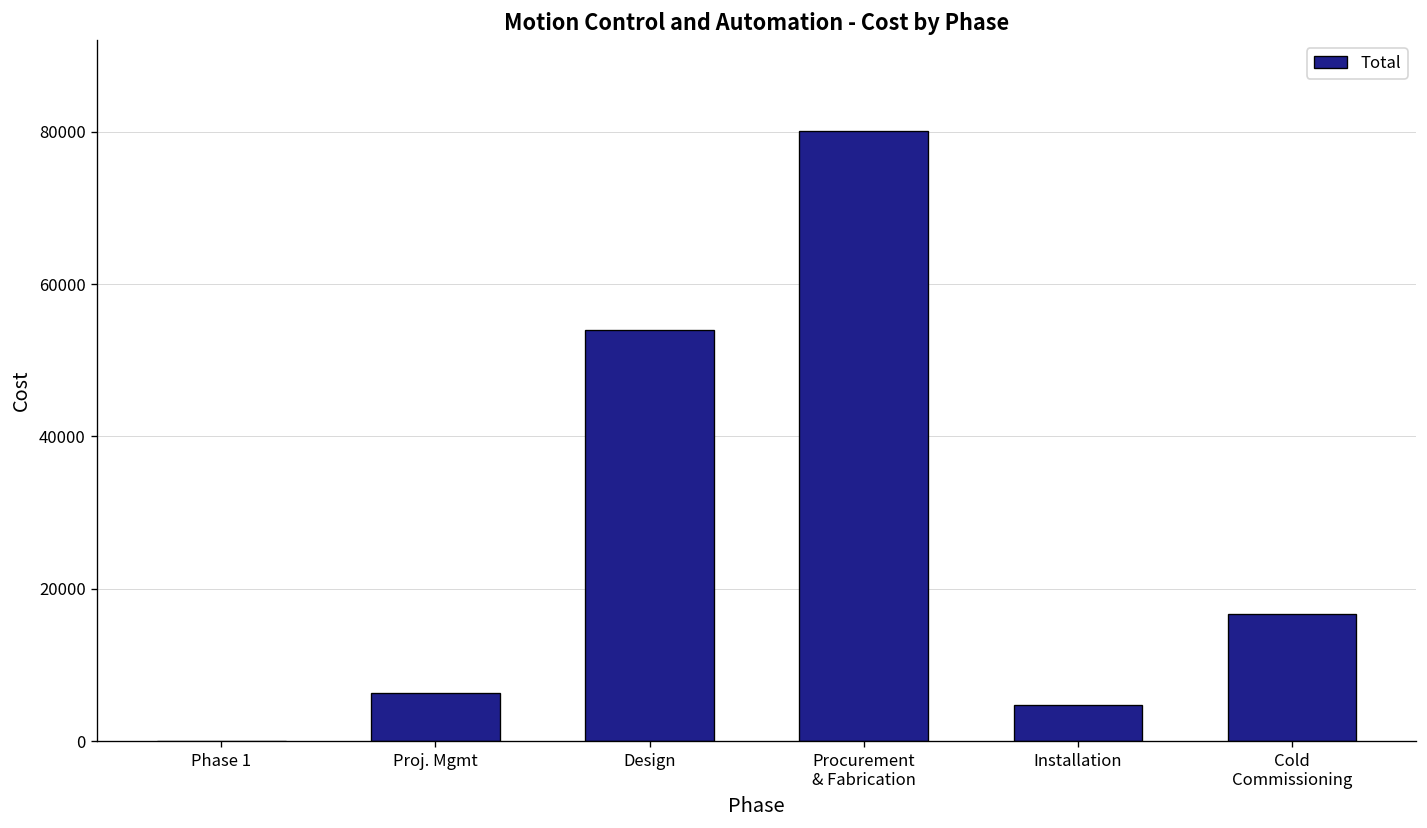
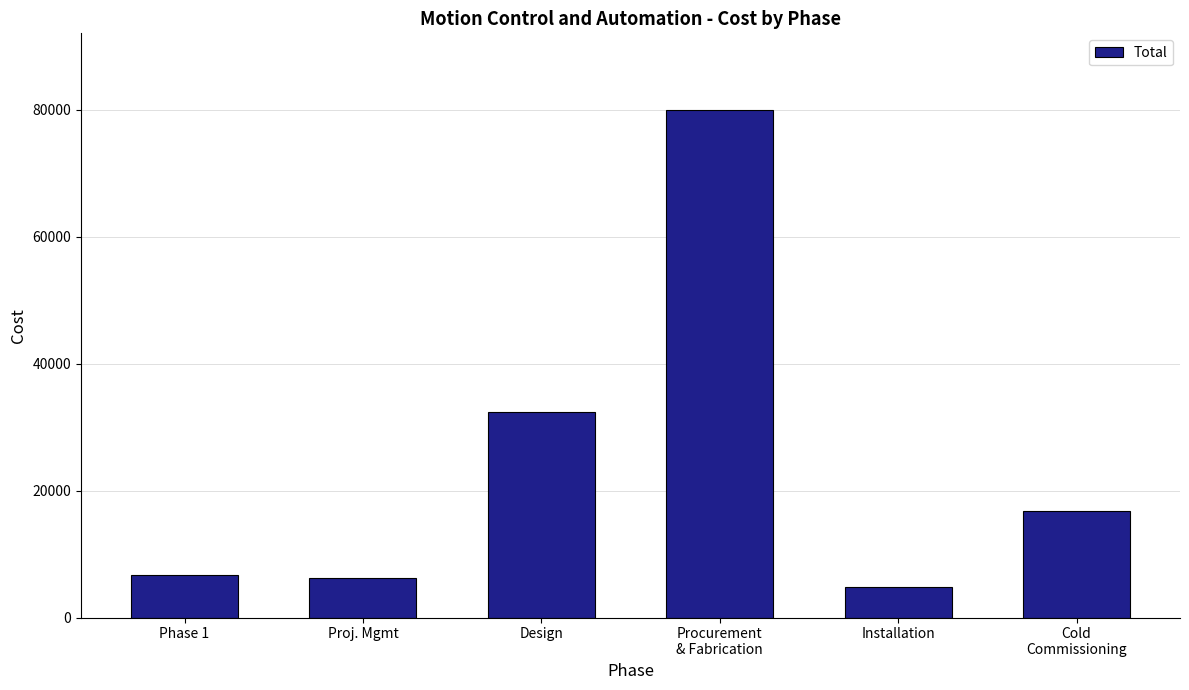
Phase 1: 0 -> 7000
Design: 54000 -> 32000
